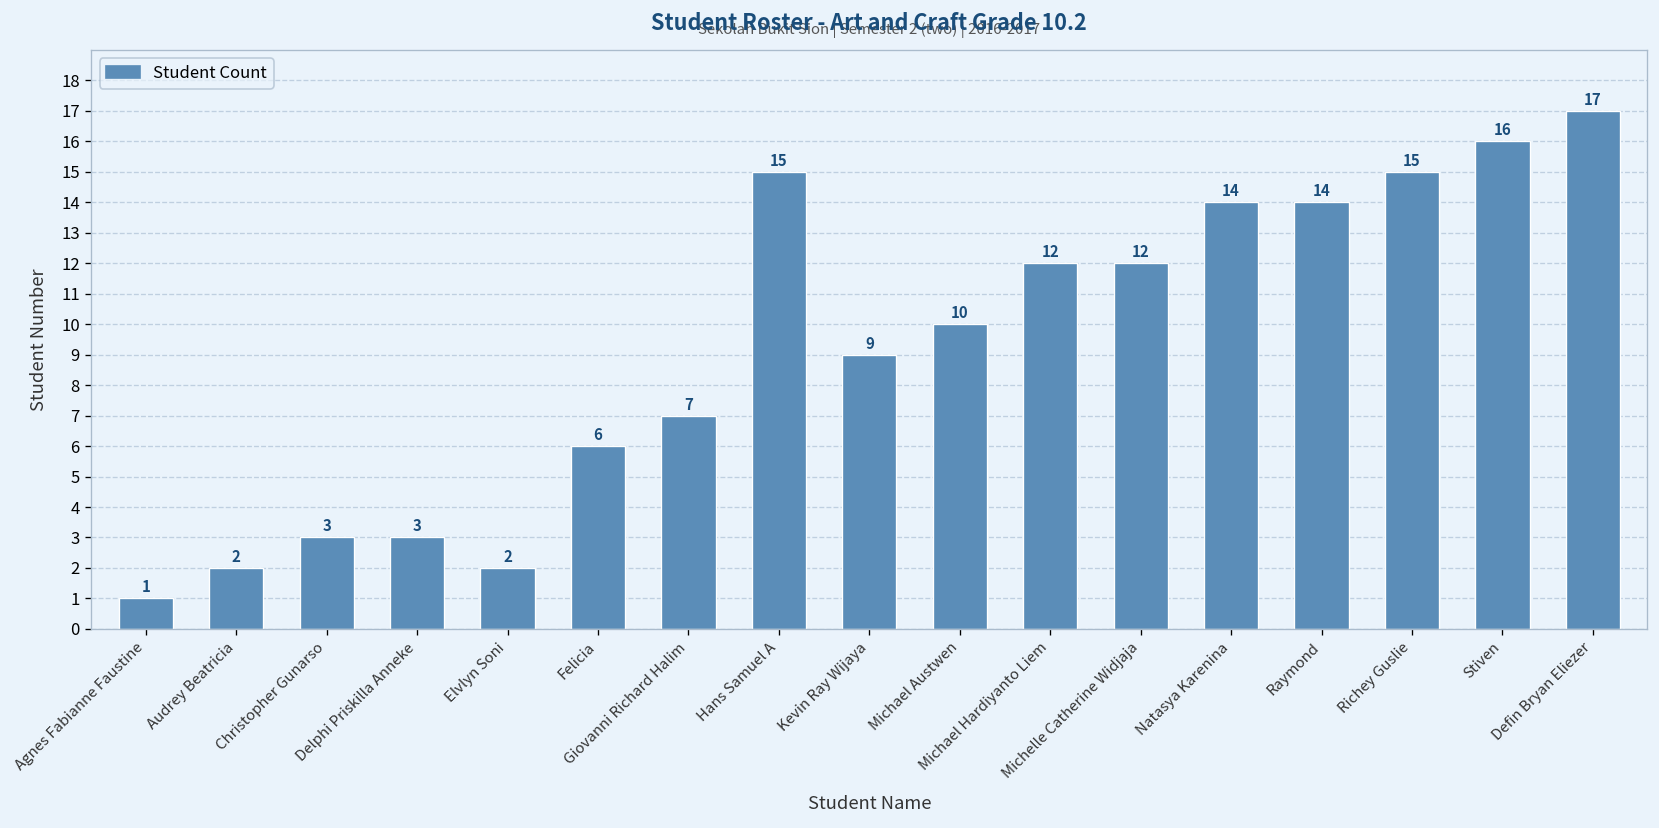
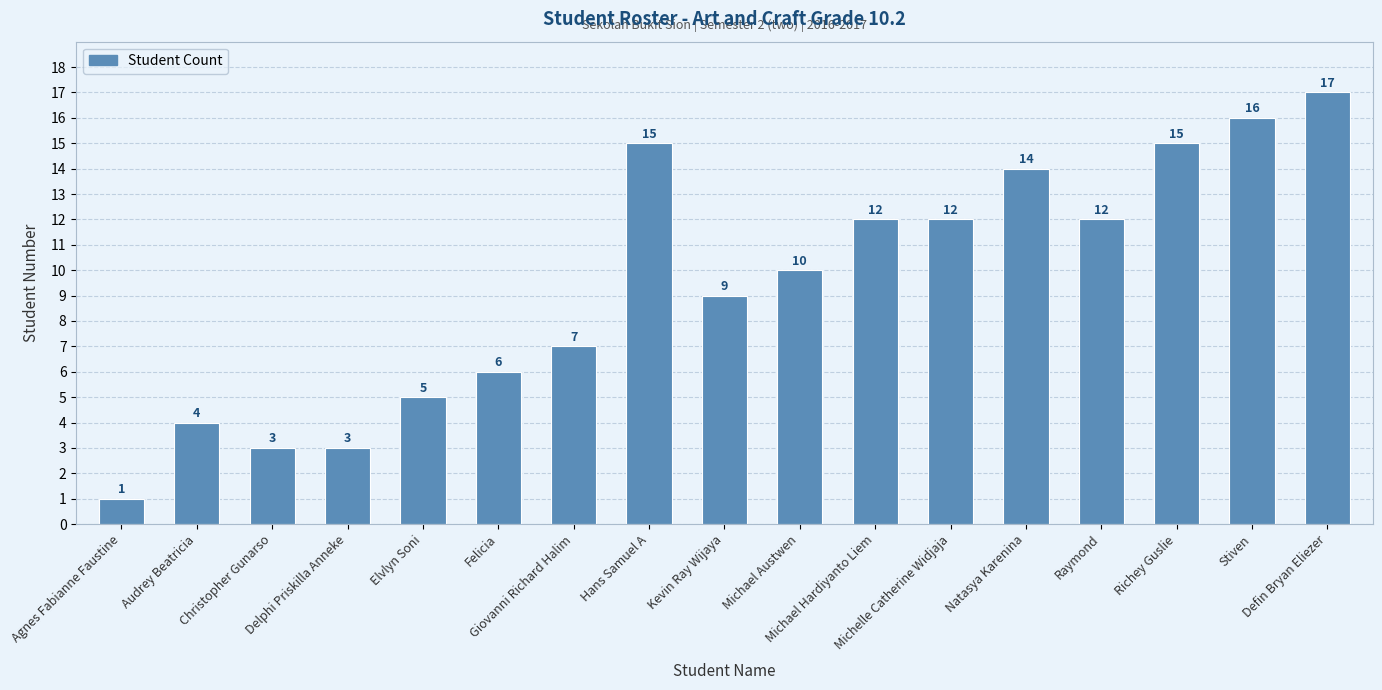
Audrey Beatricia: 2 -> 4
Elvlyn Soni: 2 -> 5
Raymond: 14 -> 12
